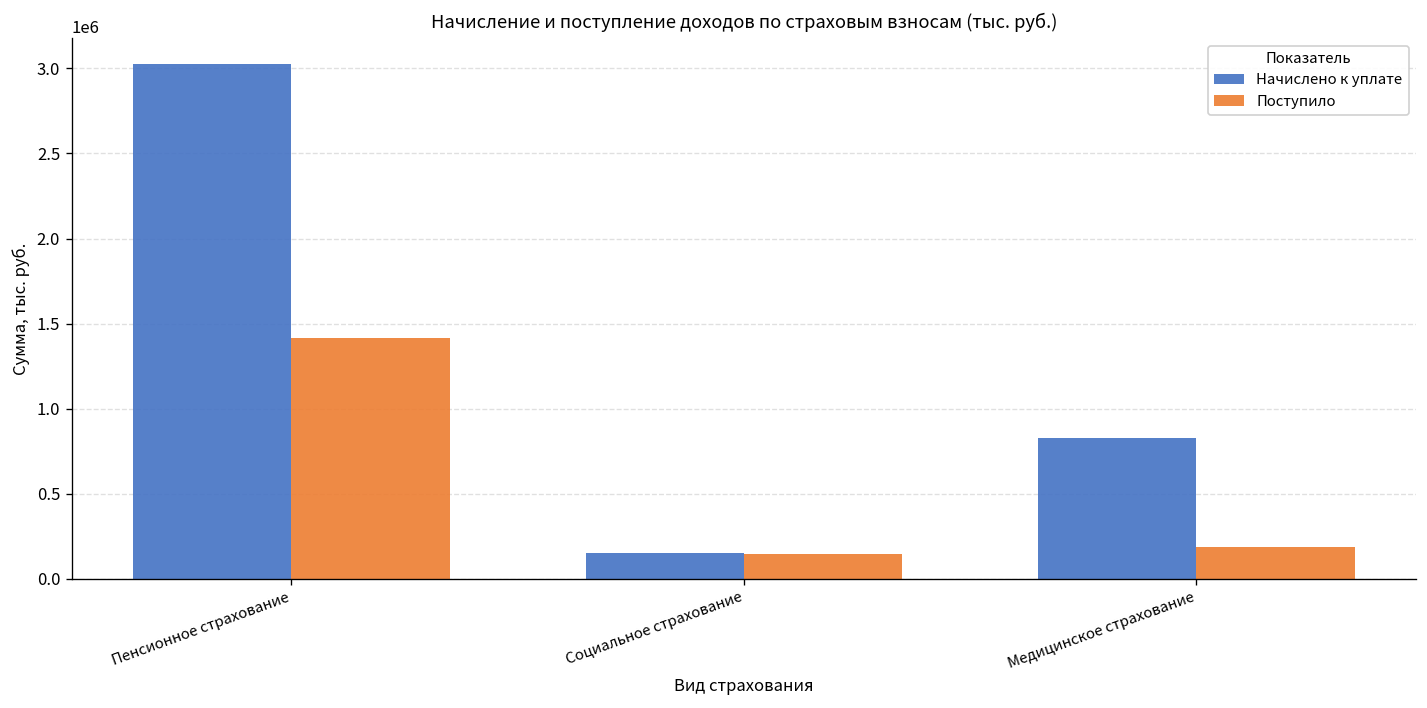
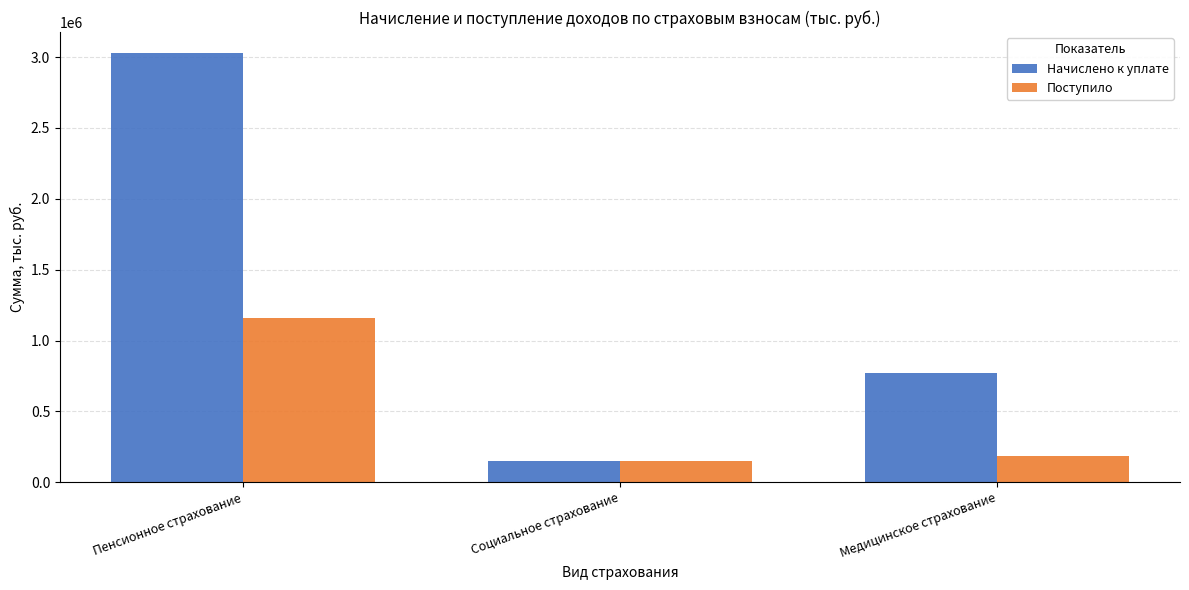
Поступило, Пенсионное страхование: 1420000 -> 1160000
Начислено к уплате, Медицинское страхование: 830000 -> 770000
